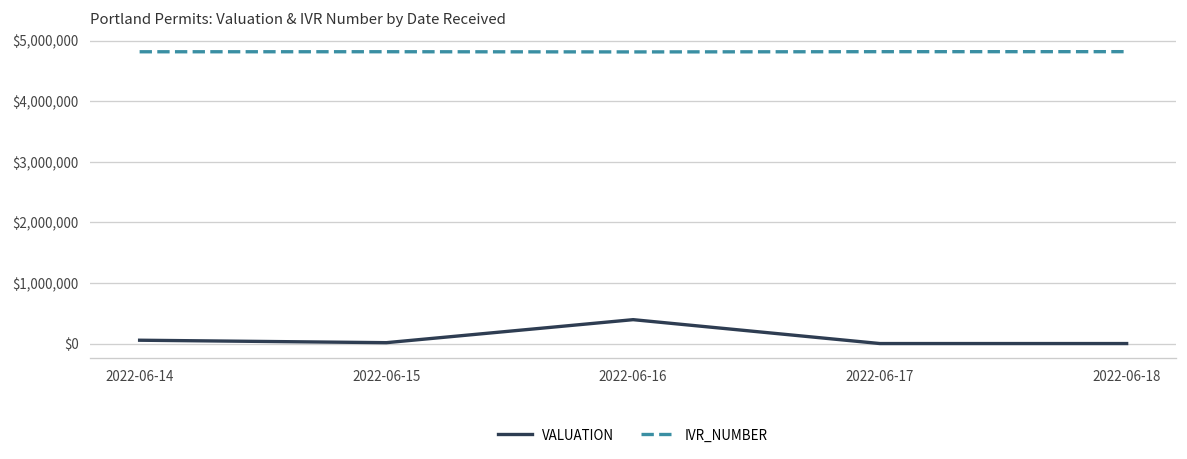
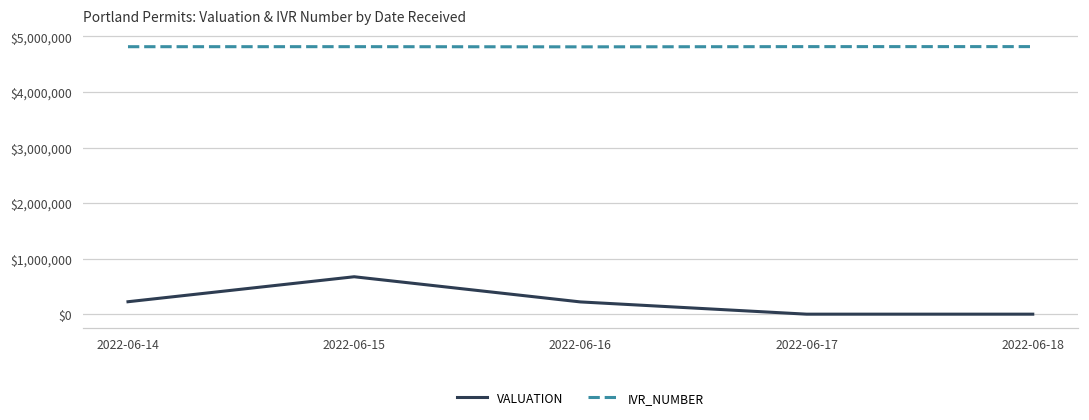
VALUATION, 2022-06-14: $100,000 -> $200,000
VALUATION, 2022-06-15: $0 -> $700,000
VALUATION, 2022-06-16: $400,000 -> $200,000
